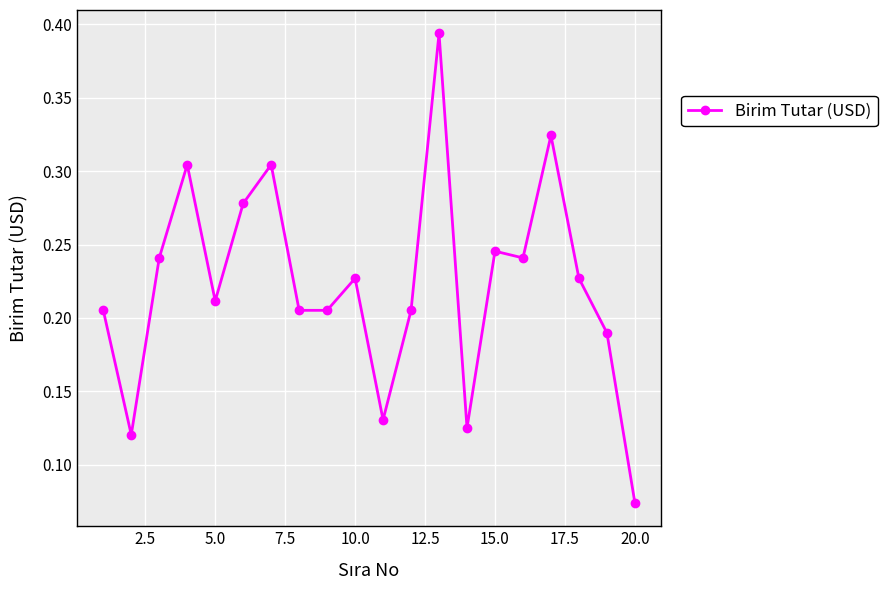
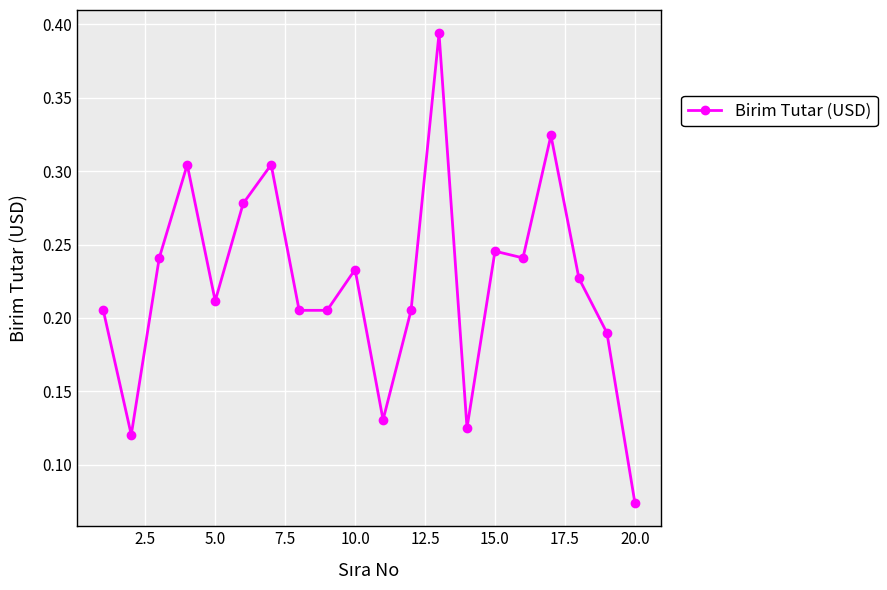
10.0: 0.227 -> 0.233
